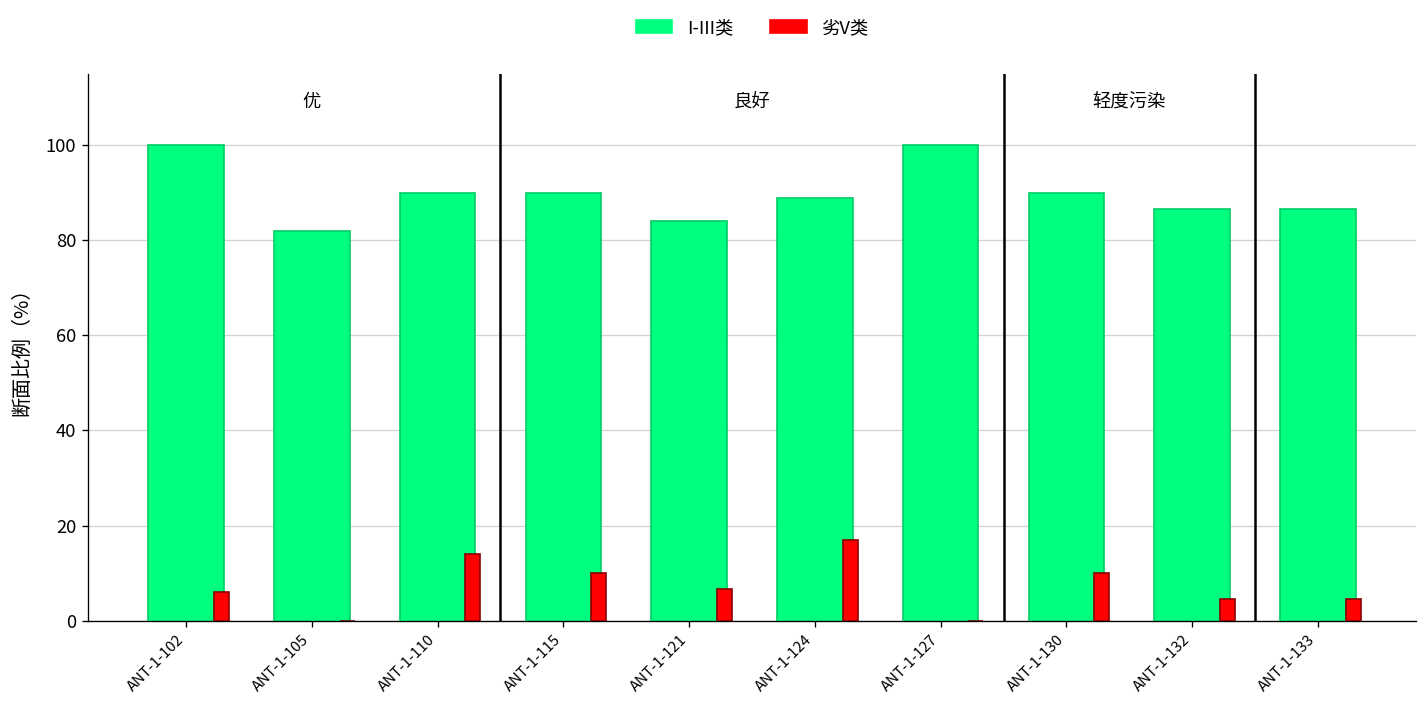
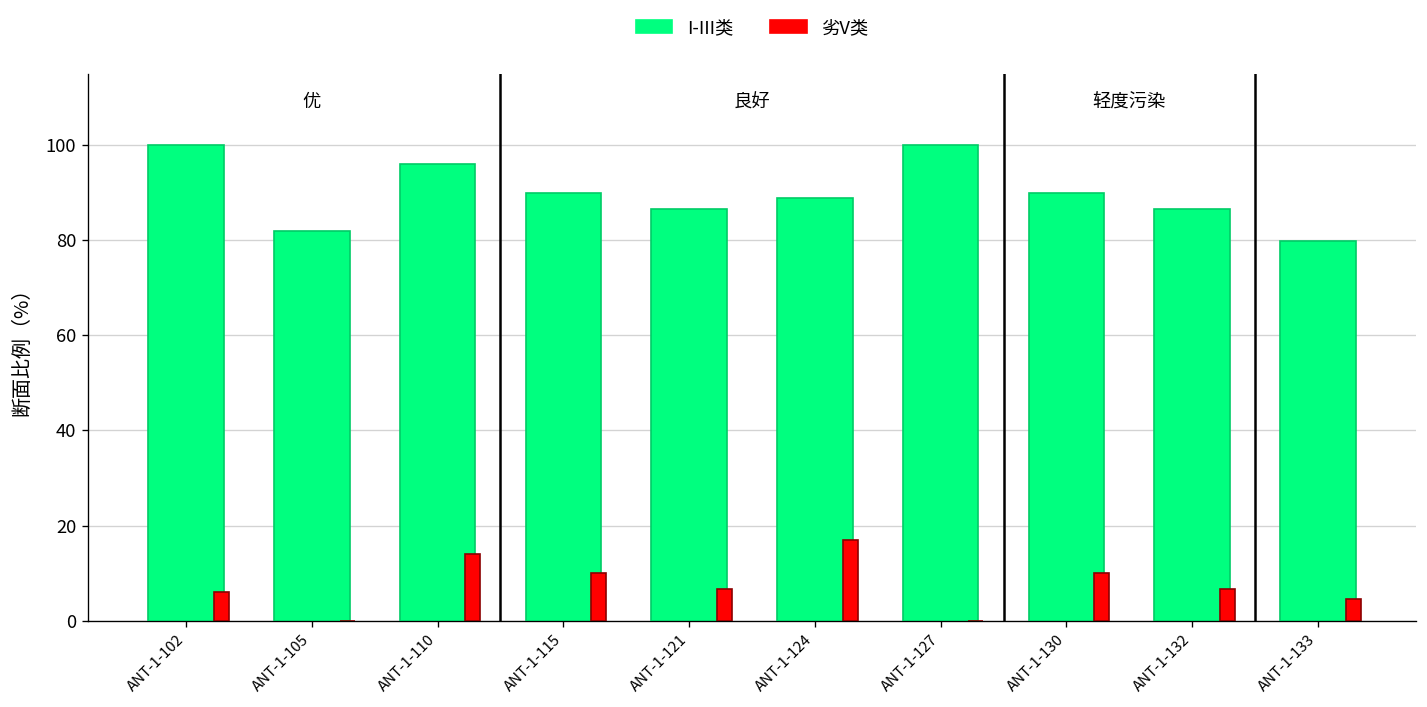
I-III类, ANT-1-110: 90 -> 96
I-III类, ANT-1-121: 84 -> 87
劣V类, ANT-1-132: 4 -> 7
I-III类, ANT-1-133: 87 -> 80
